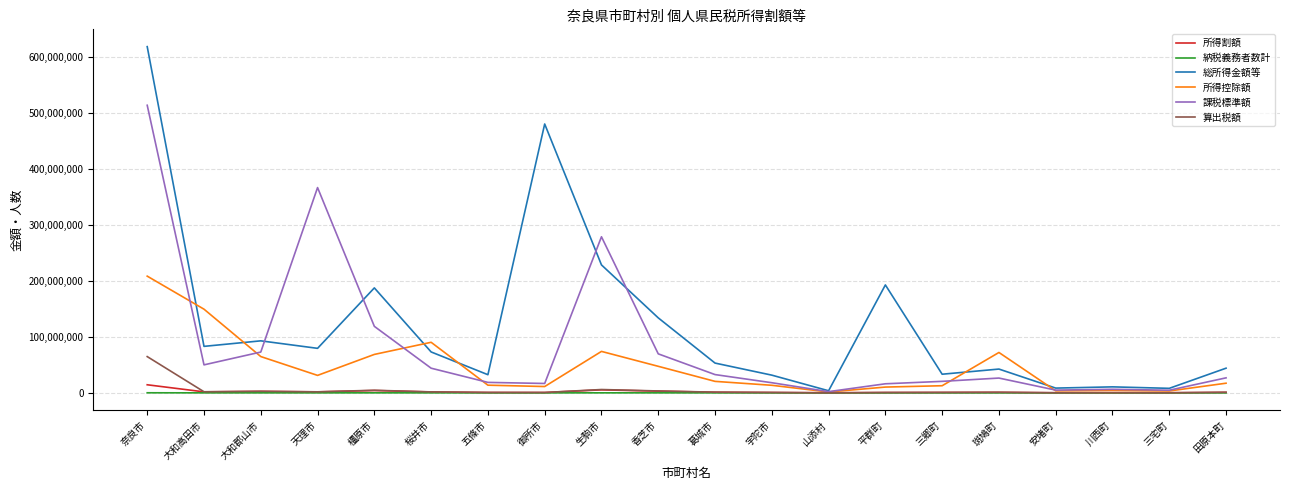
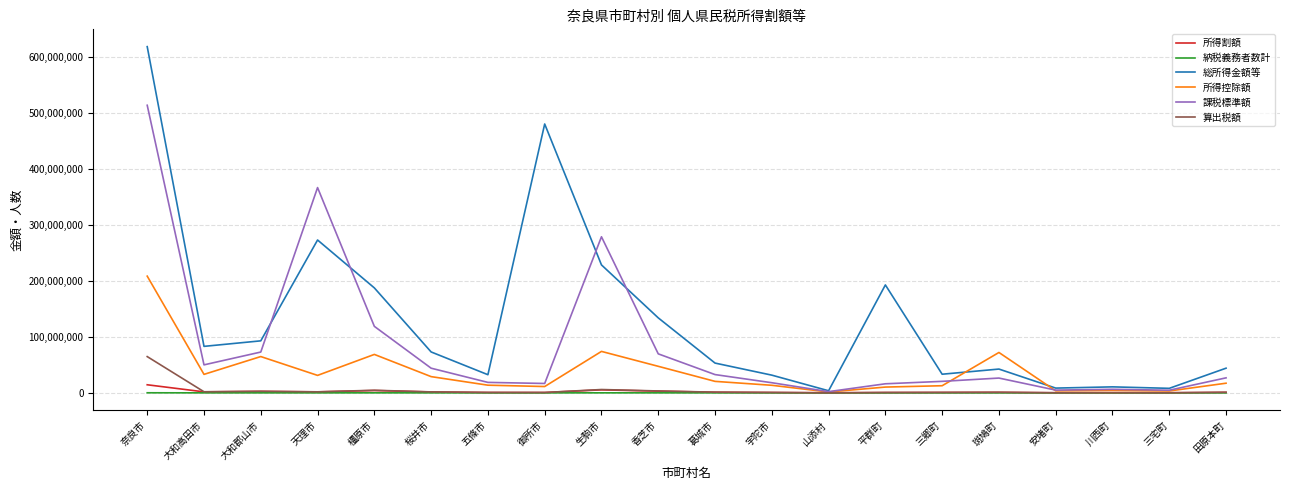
所得控除額, 大和高田市: 150,000,000 -> 30,000,000
総所得金額等, 天理市: 80,000,000 -> 270,000,000
所得控除額, 桜井市: 90,000,000 -> 30,000,000
